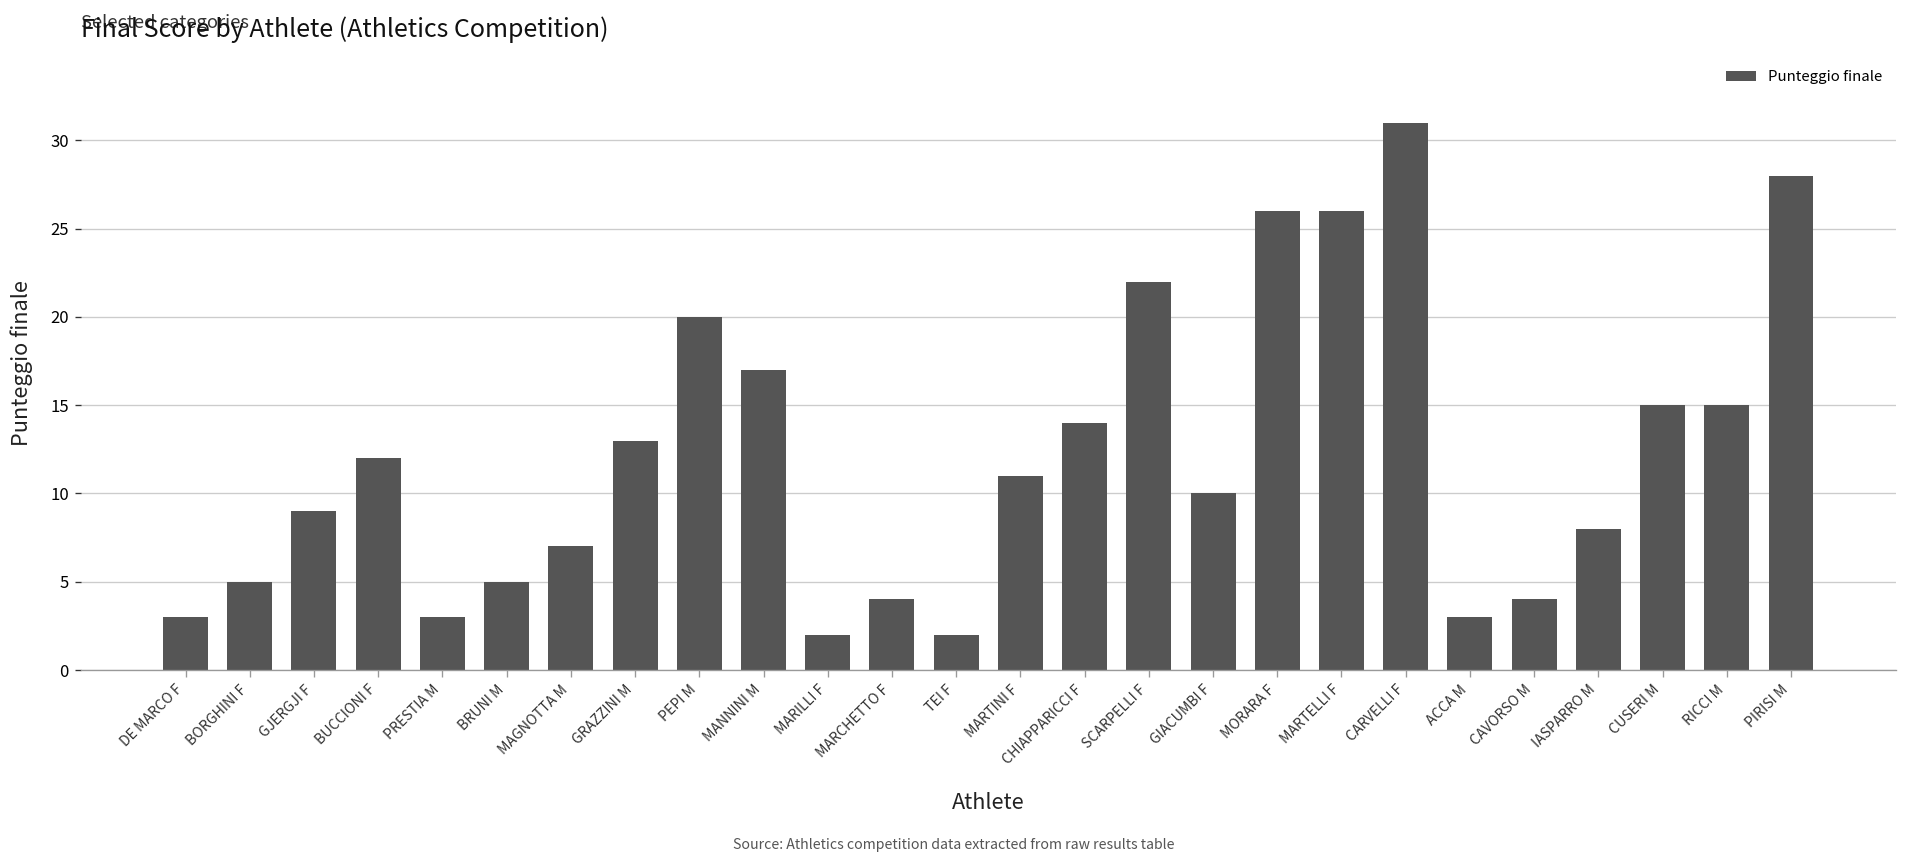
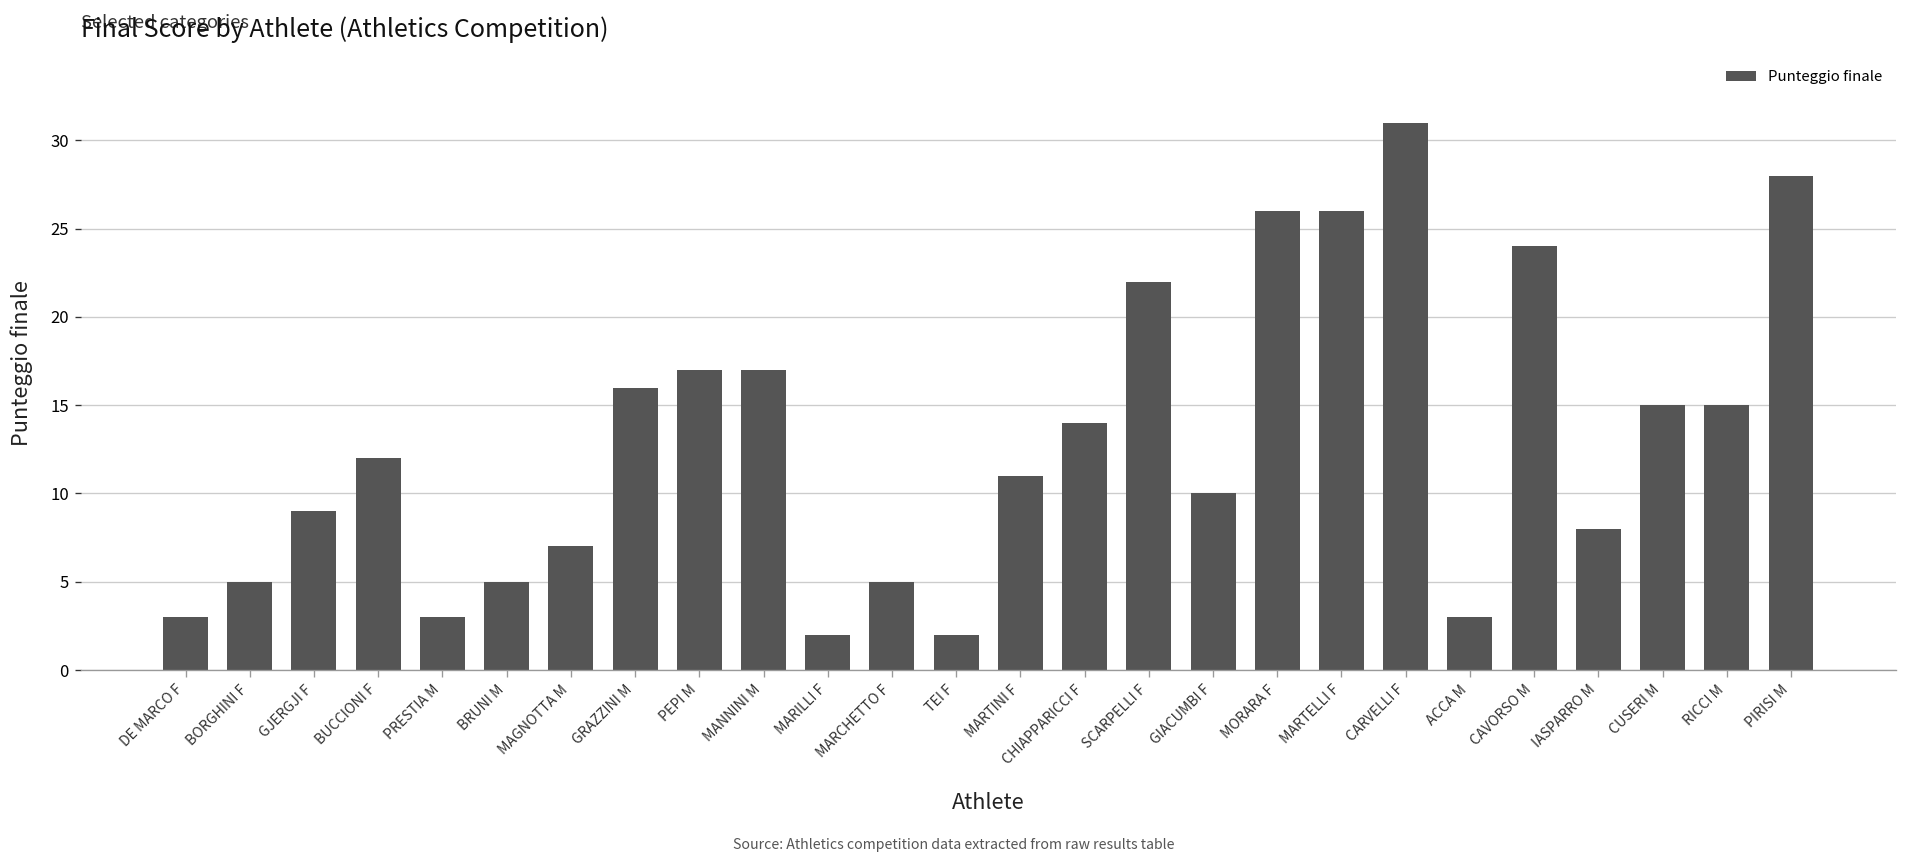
GRAZZINI M: 13 -> 16
PEPI M: 20 -> 17
MARCHETTO F: 4 -> 5
CAVORSO M: 4 -> 24
